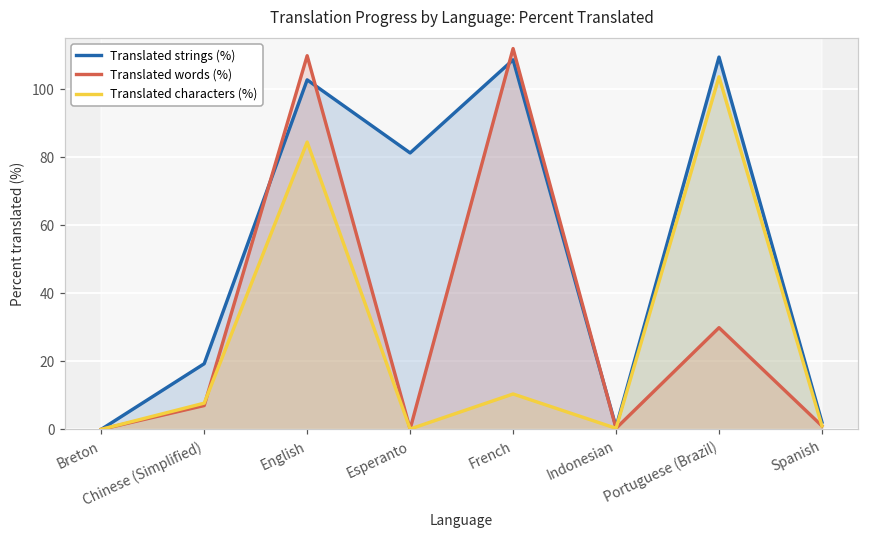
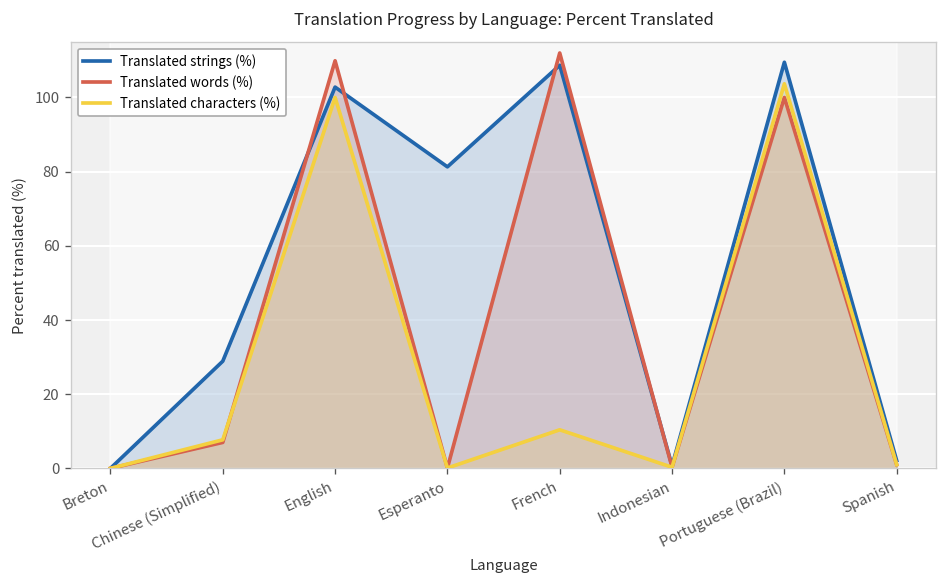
Translated strings (%), Chinese (Simplified): 19 -> 29
Translated characters (%), English: 85 -> 100
Translated words (%), Portuguese (Brazil): 30 -> 100
